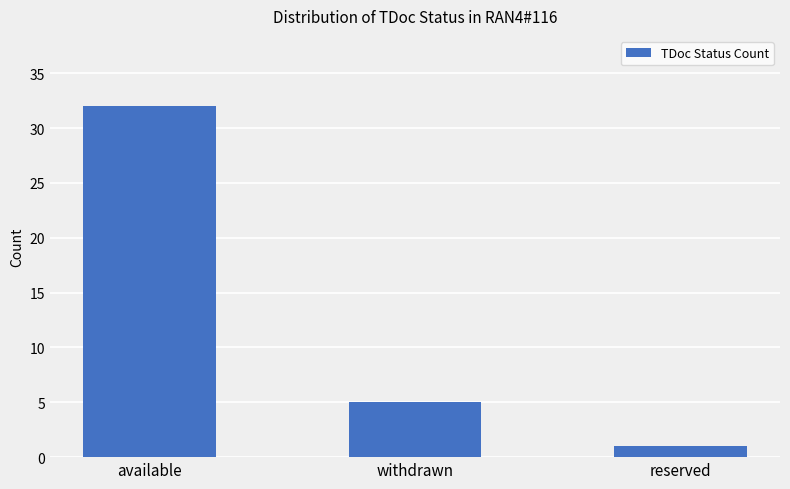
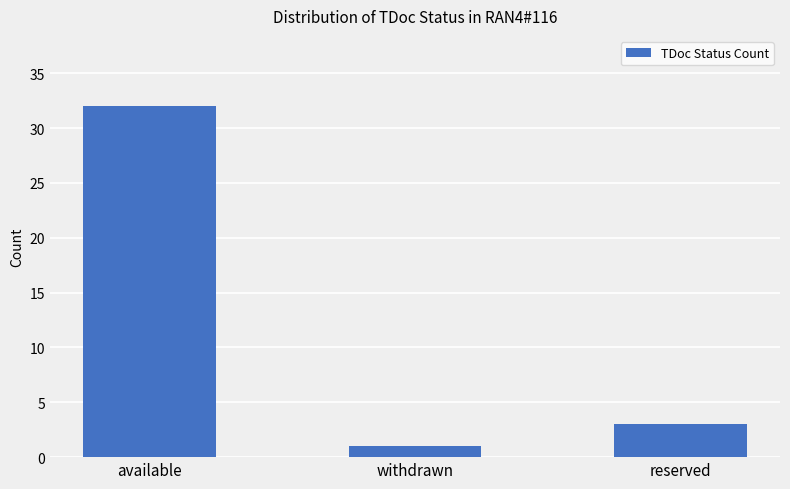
withdrawn: 5 -> 1
reserved: 1 -> 3
